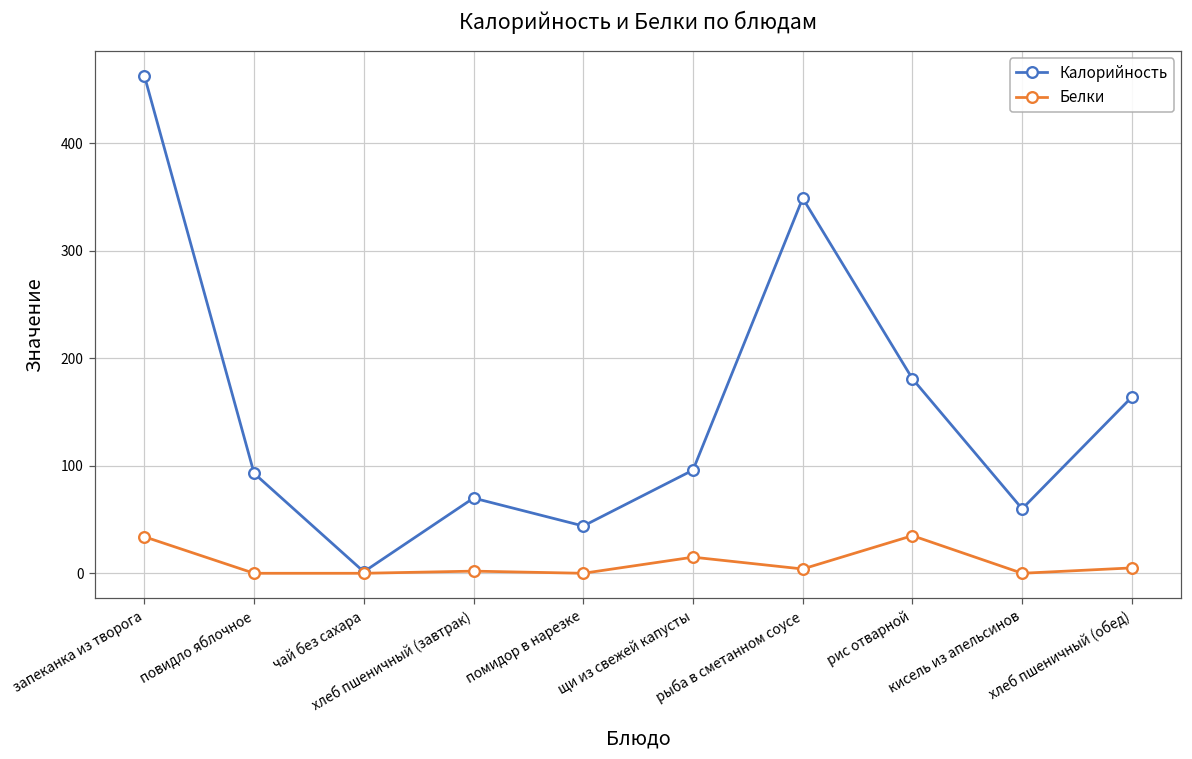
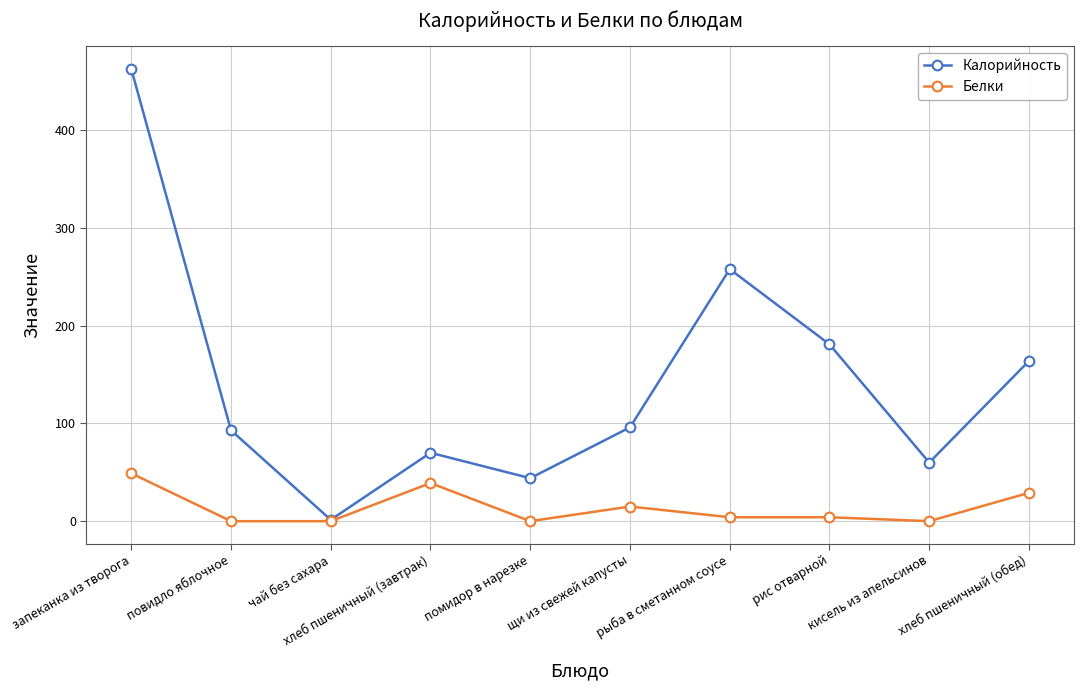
Белки, запеканка из творога: 30 -> 50
Белки, хлеб пшеничный (завтрак): 0 -> 40
Калорийность, рыба в сметанном соусе: 350 -> 260
Белки, рис отварной: 40 -> 0
Белки, хлеб пшеничный (обед): 10 -> 30
